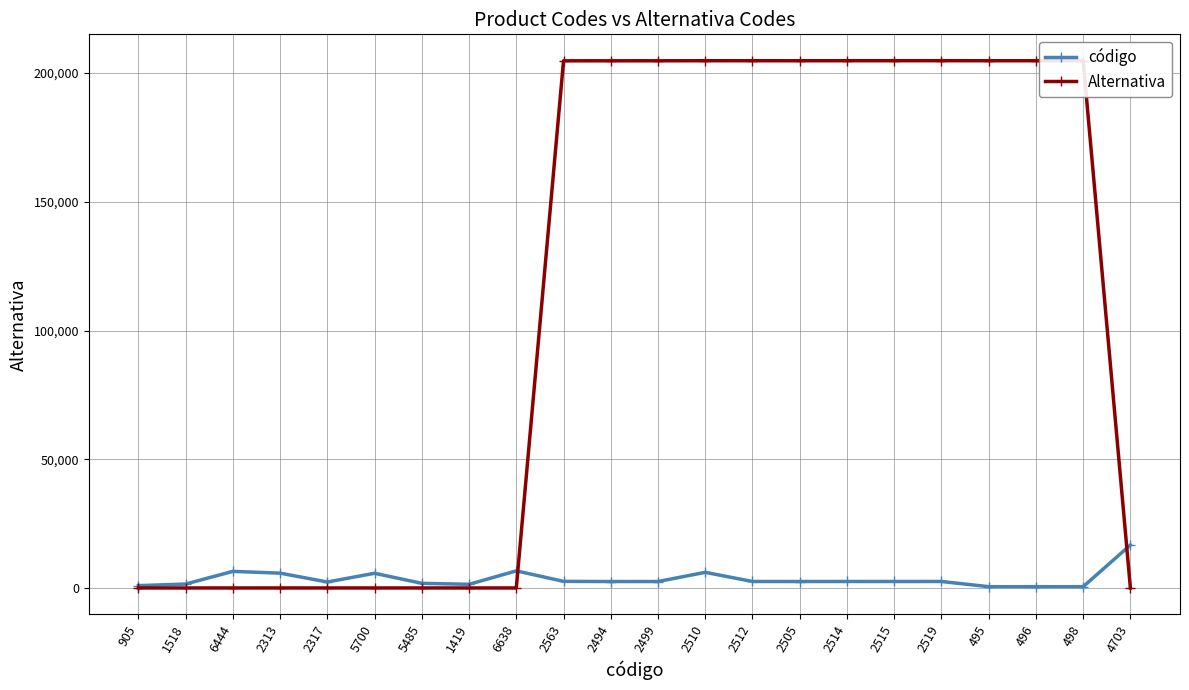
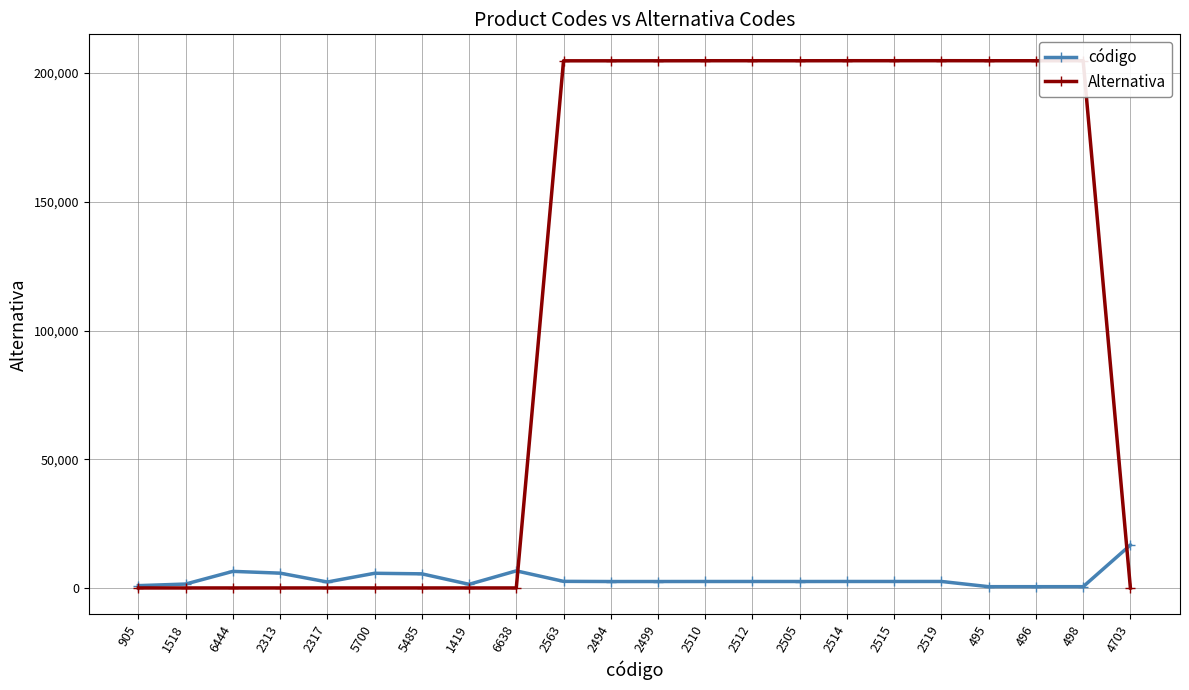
código, 5485: 2,000 -> 5,000
código, 2510: 6,000 -> 3,000
